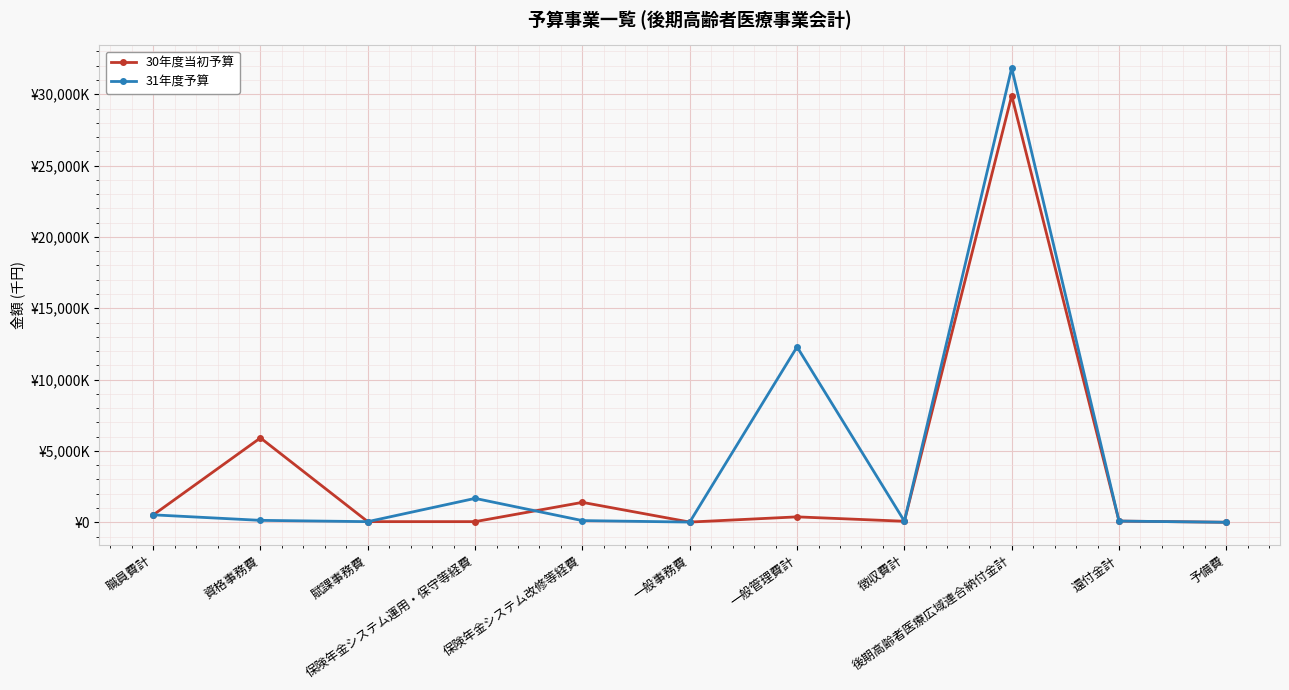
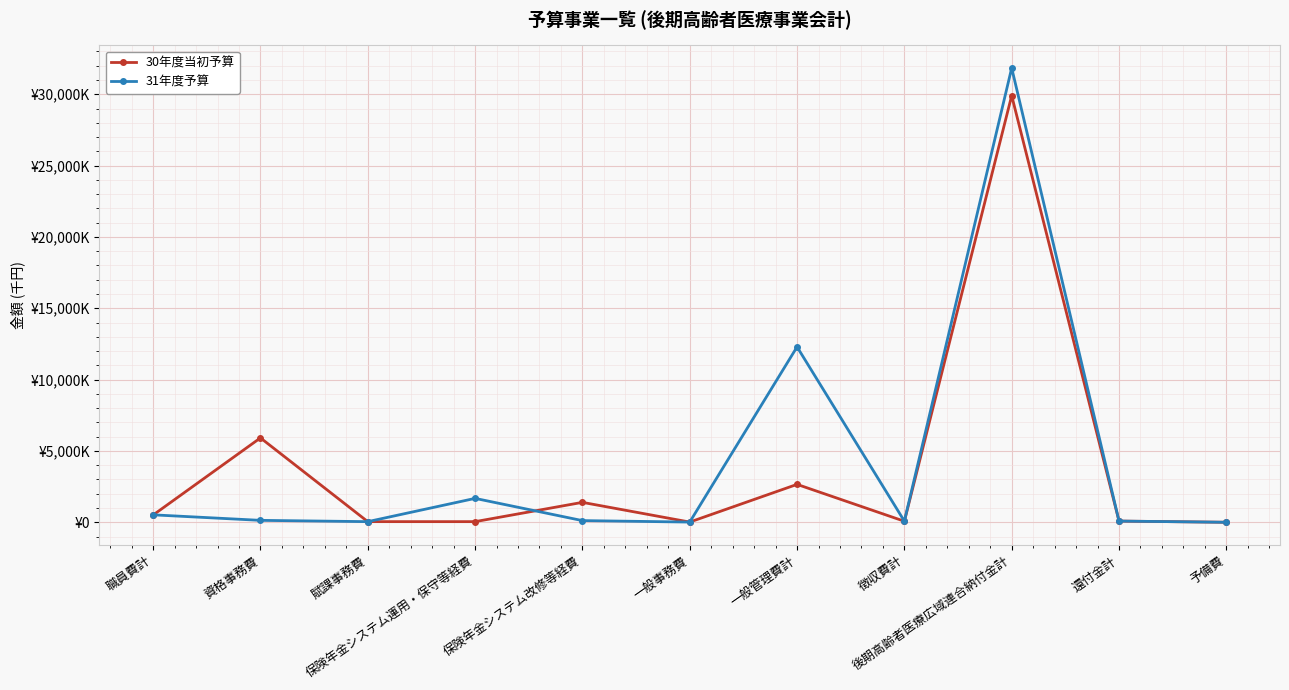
30年度当初予算, 一般管理費計: ¥400,000 -> ¥2,700,000
